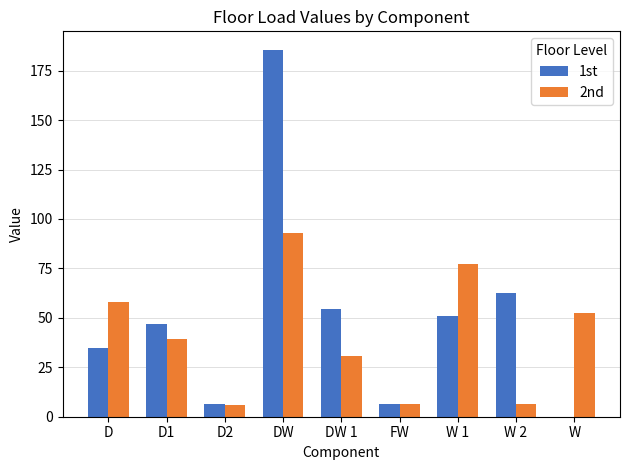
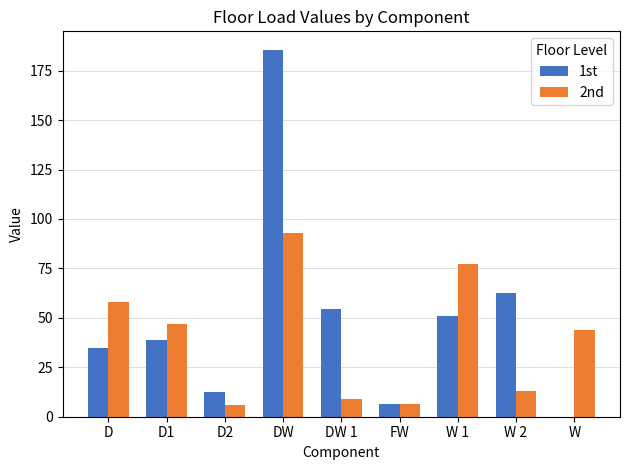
1st, D1: 47 -> 39
2nd, D1: 39 -> 47
1st, D2: 7 -> 13
2nd, DW 1: 31 -> 9
2nd, W 2: 6 -> 13
2nd, W: 53 -> 44
